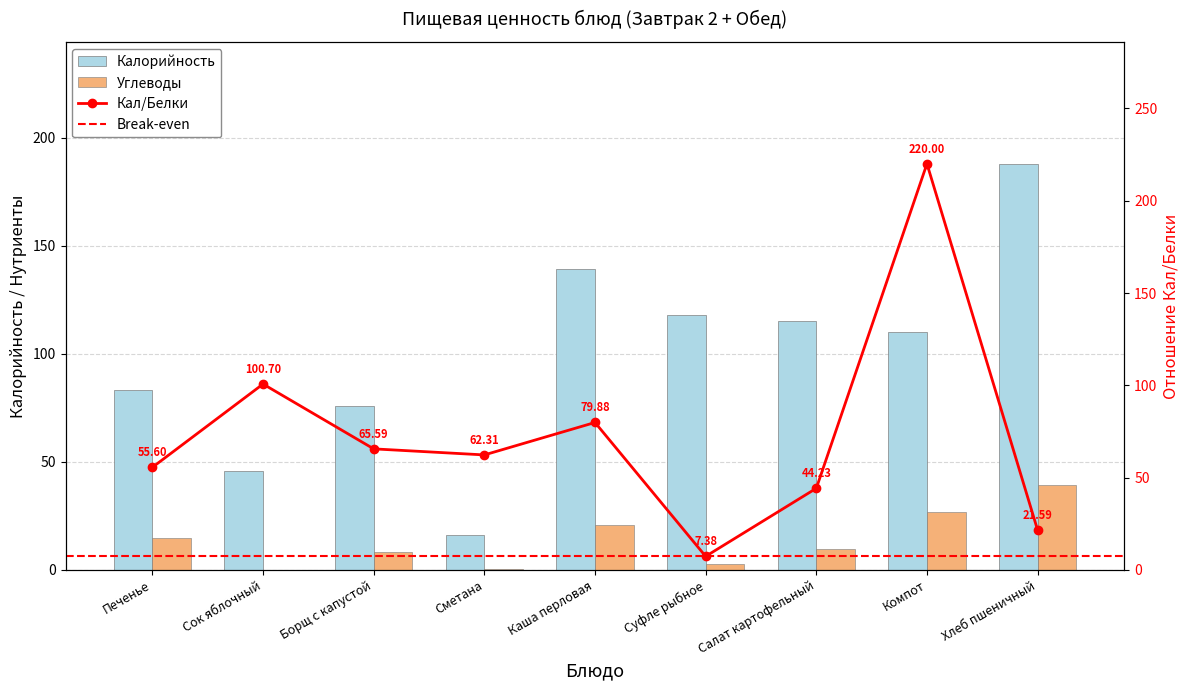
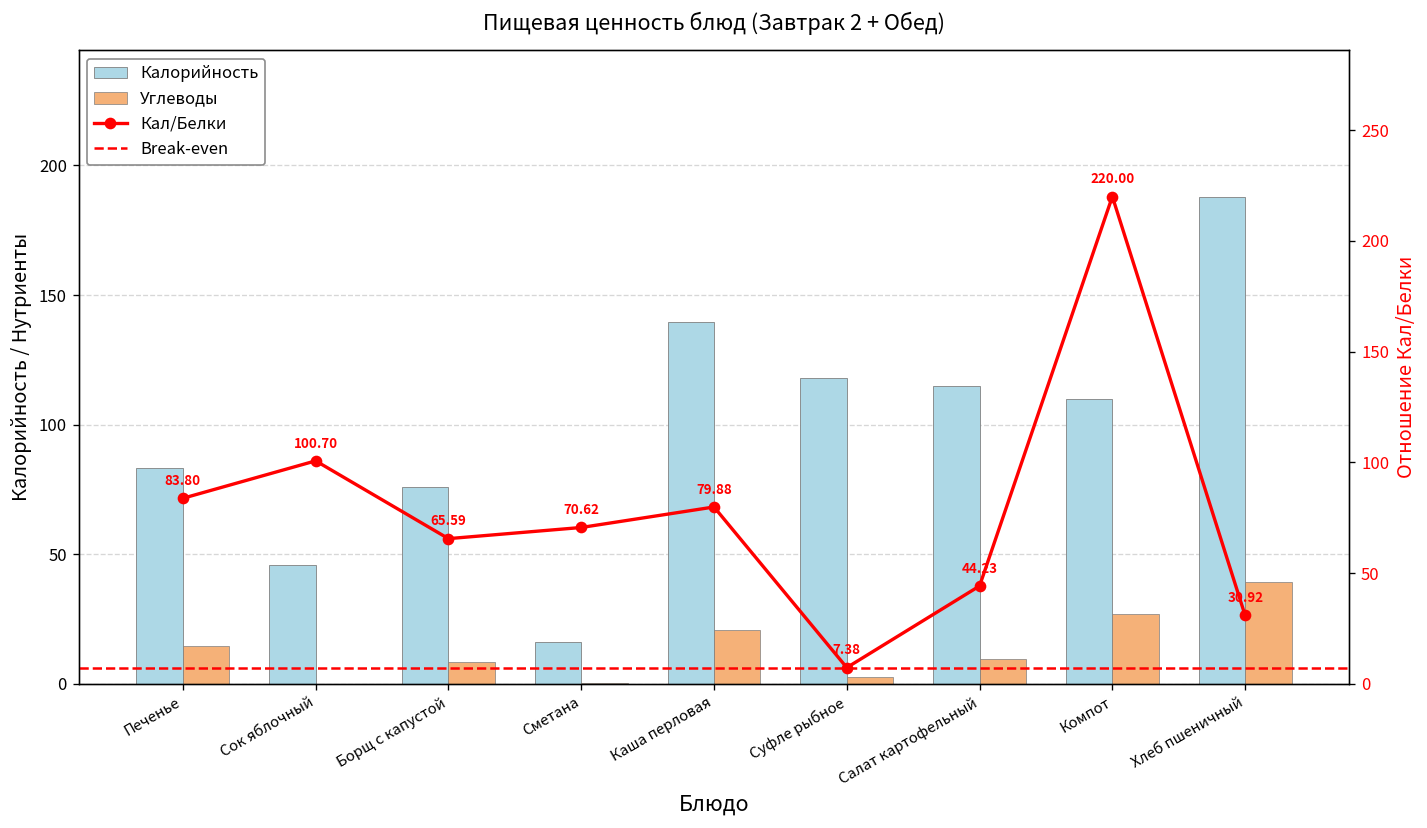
Кал/Белки, Печенье: 55.60 -> 83.80
Кал/Белки, Сметана: 62.31 -> 70.62
Кал/Белки, Хлеб пшеничный: 21.59 -> 30.92
